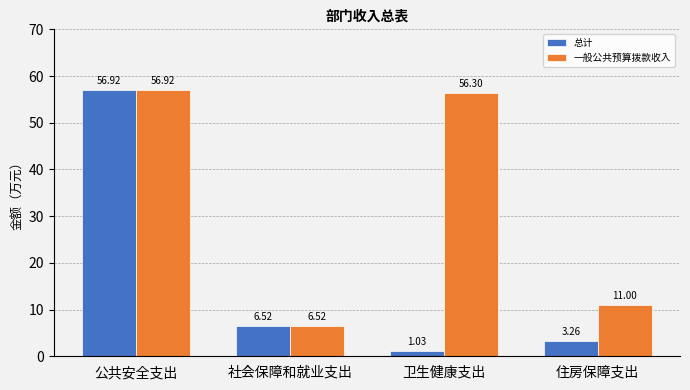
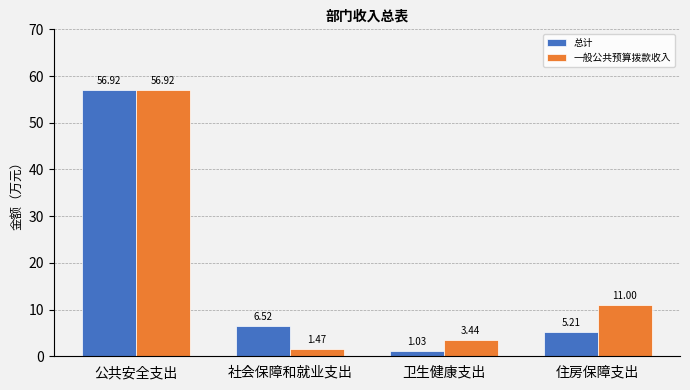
一般公共预算拨款收入, 社会保障和就业支出: 6.52 -> 1.47
一般公共预算拨款收入, 卫生健康支出: 56.30 -> 3.44
总计, 住房保障支出: 3.26 -> 5.21
